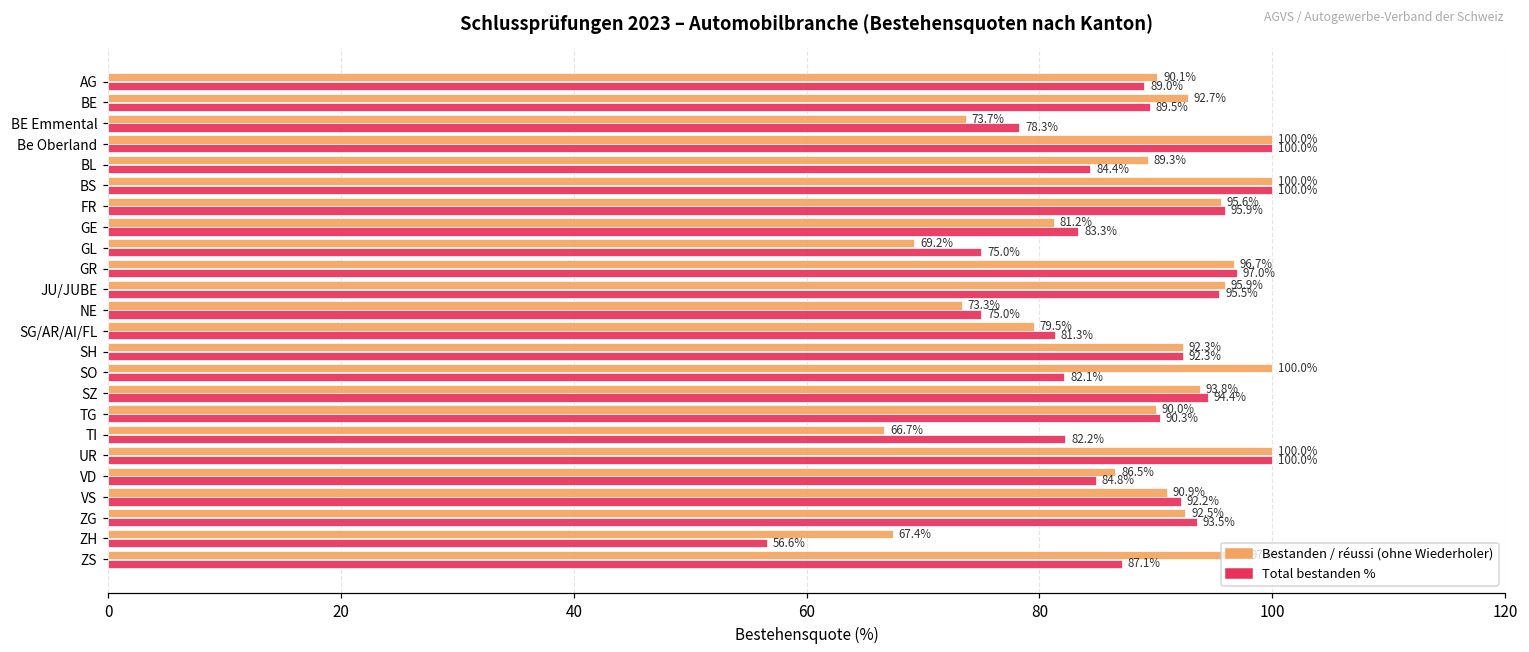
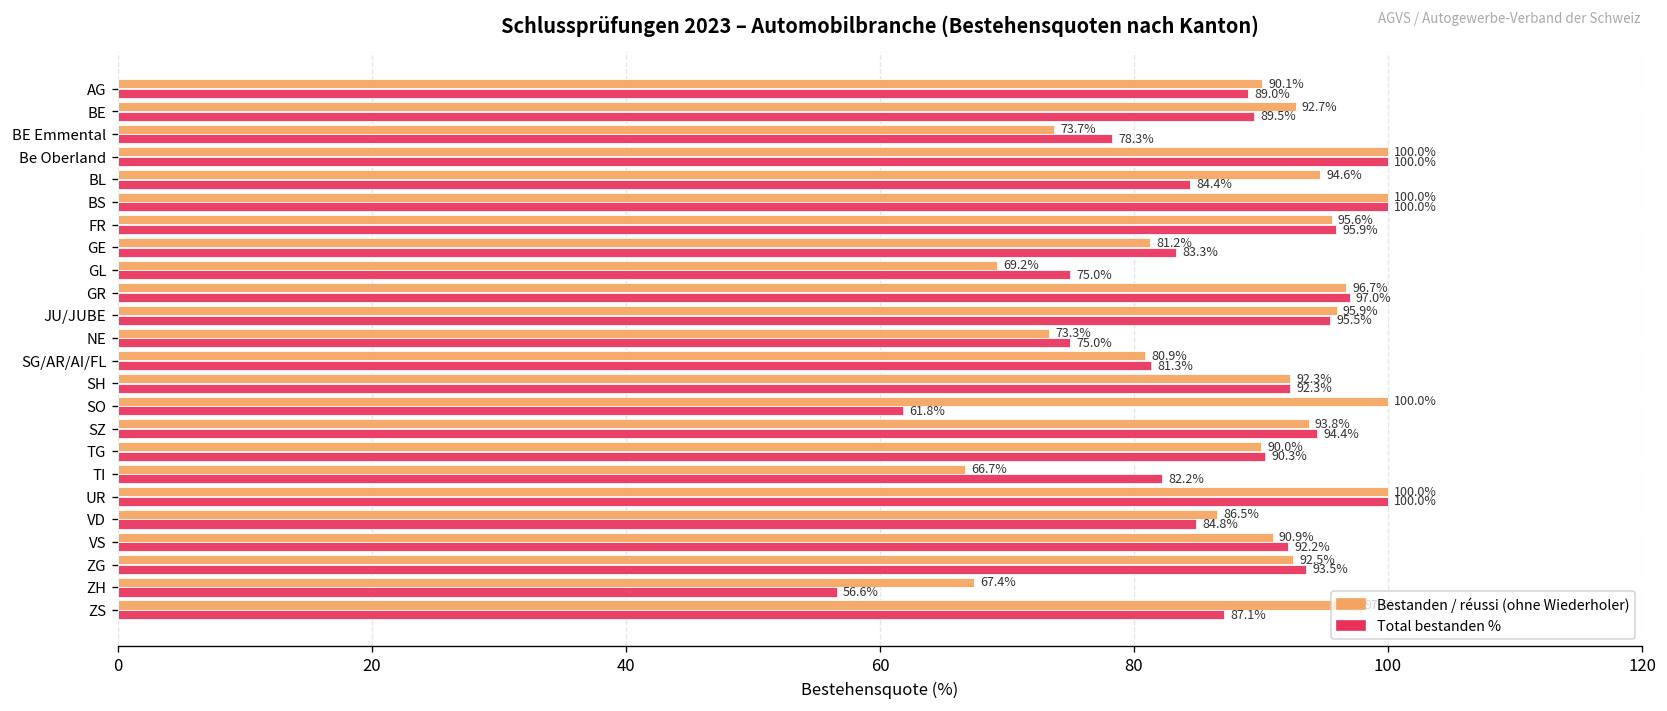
Bestanden / réussi (ohne Wiederholer), BL: 89.3% -> 94.6%
Bestanden / réussi (ohne Wiederholer), SG/AR/AI/FL: 79.5% -> 80.9%
Total bestanden %, SO: 82.1% -> 61.8%
